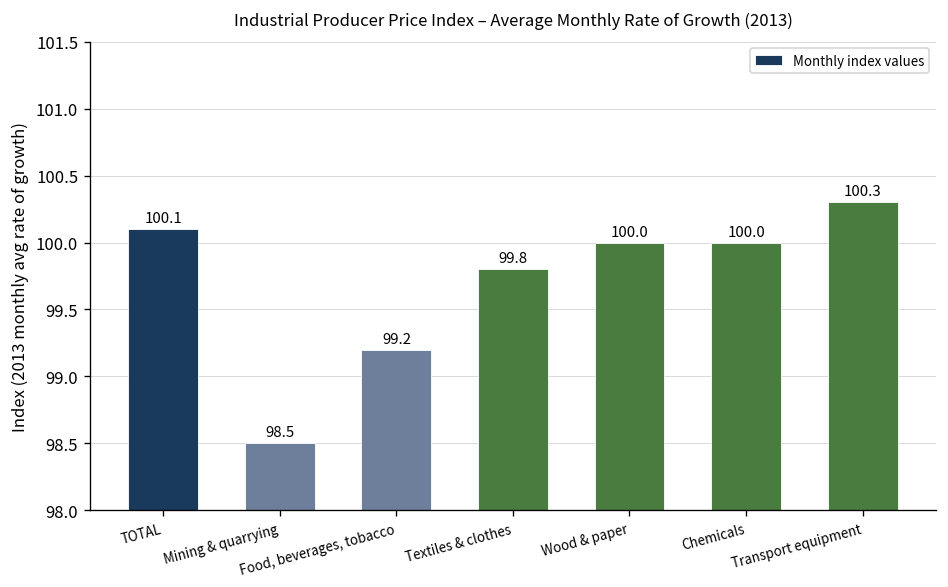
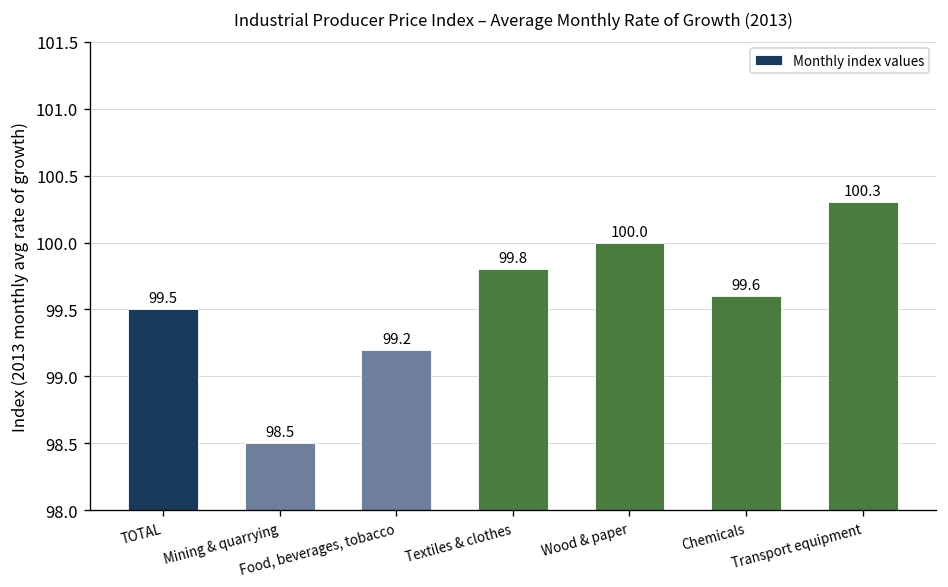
TOTAL: 100.1 -> 99.5
Chemicals: 100.0 -> 99.6
